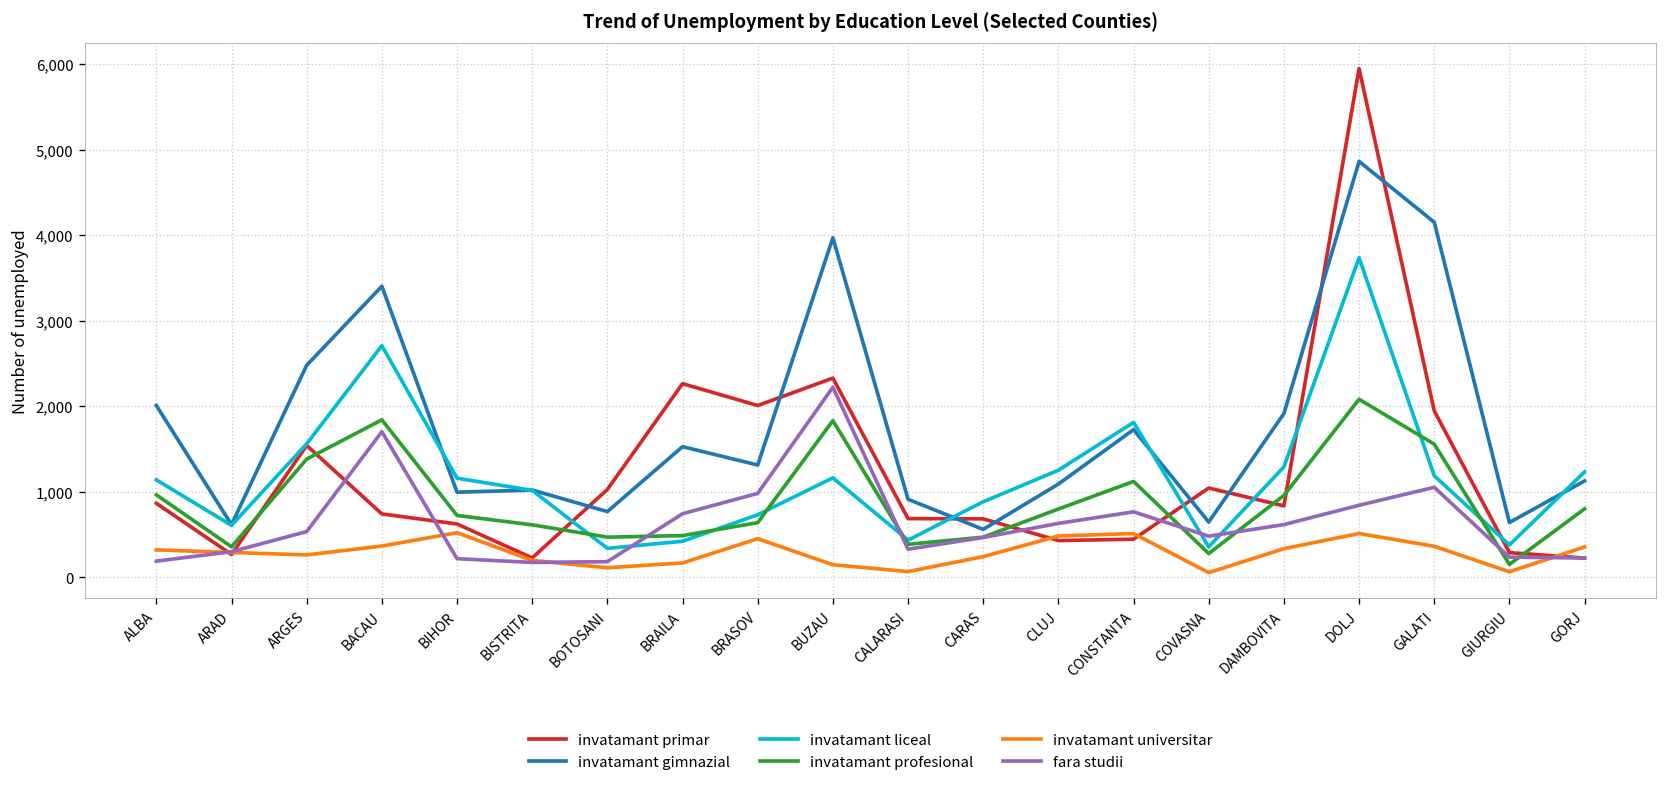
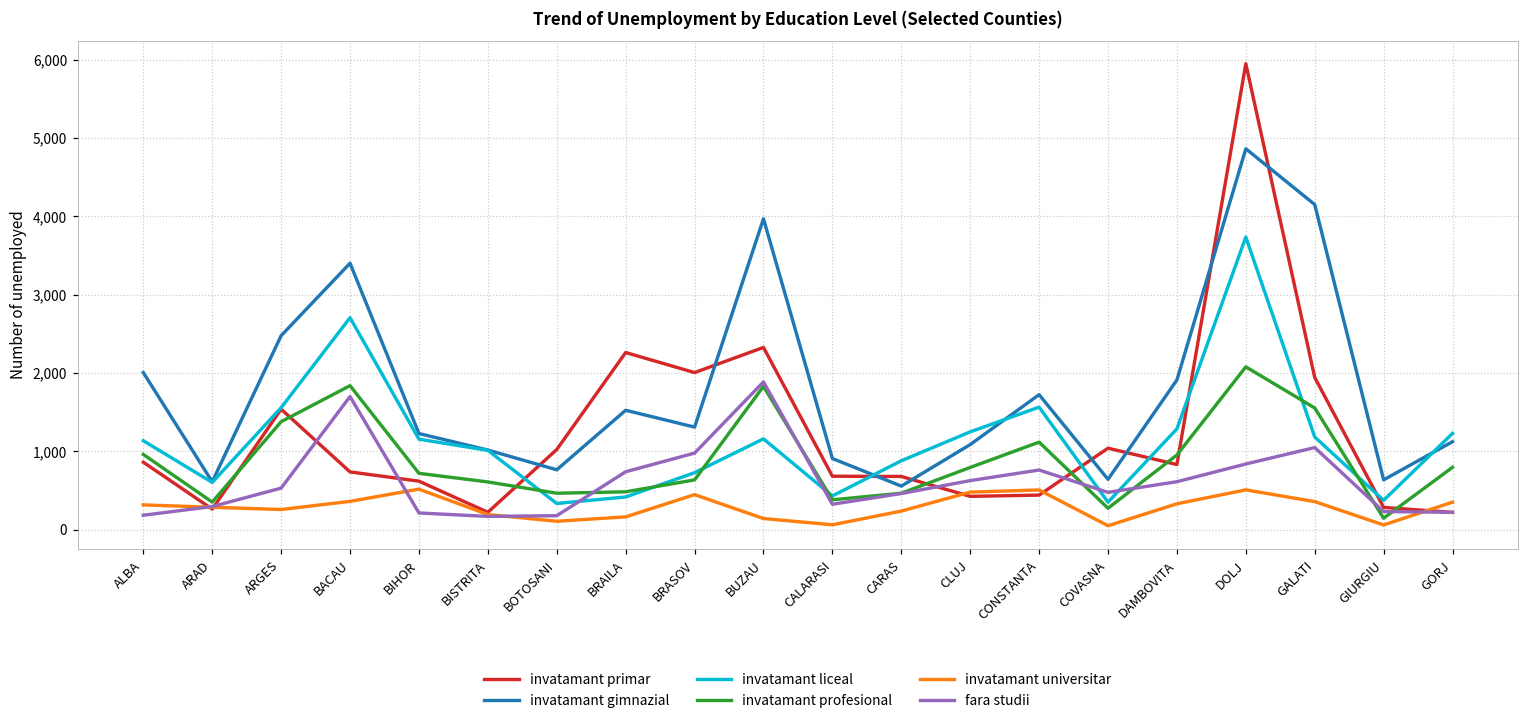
invatamant gimnazial, BIHOR: 1,000 -> 1,200
fara studii, BUZAU: 2,200 -> 1,900
invatamant liceal, CONSTANTA: 1,800 -> 1,600
